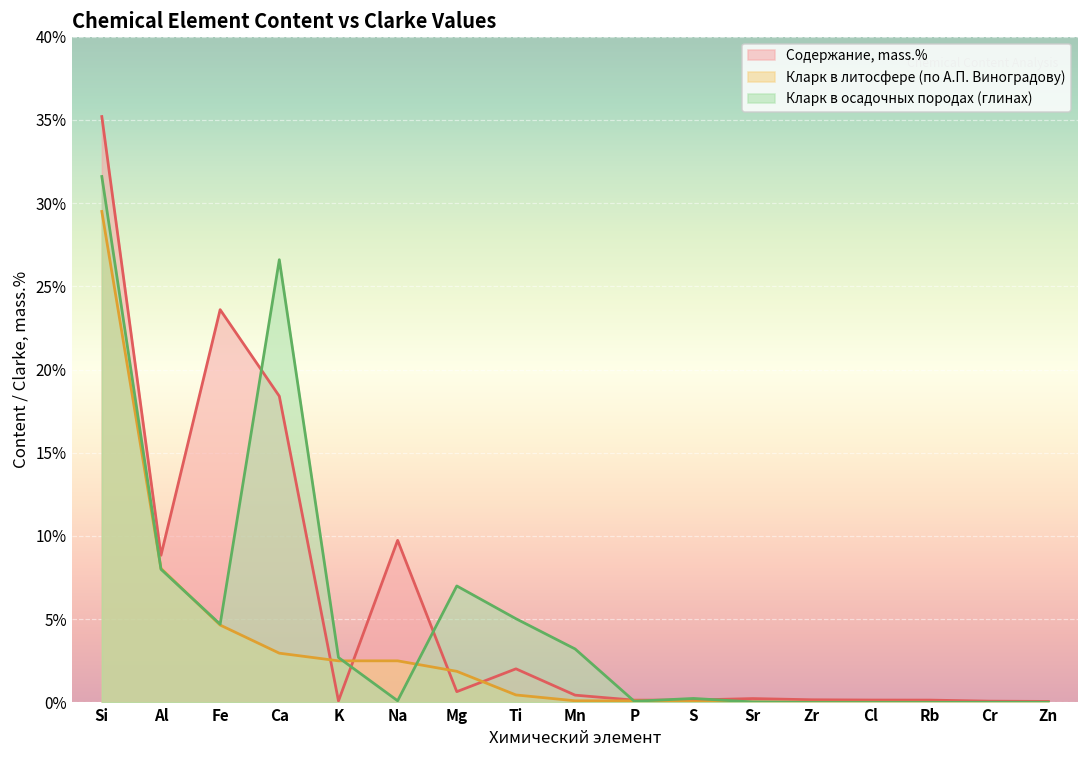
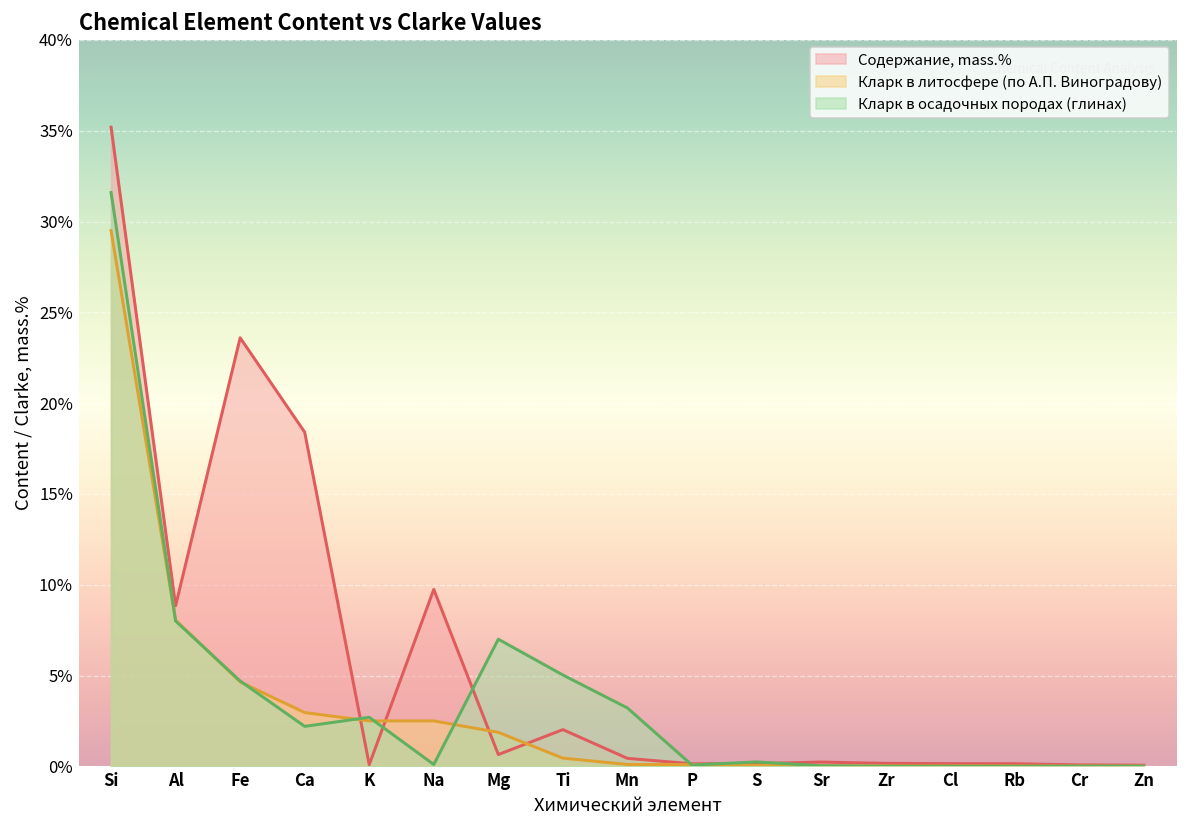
Кларк в осадочных породах (глинах), Ca: 26.6% -> 2.2%
